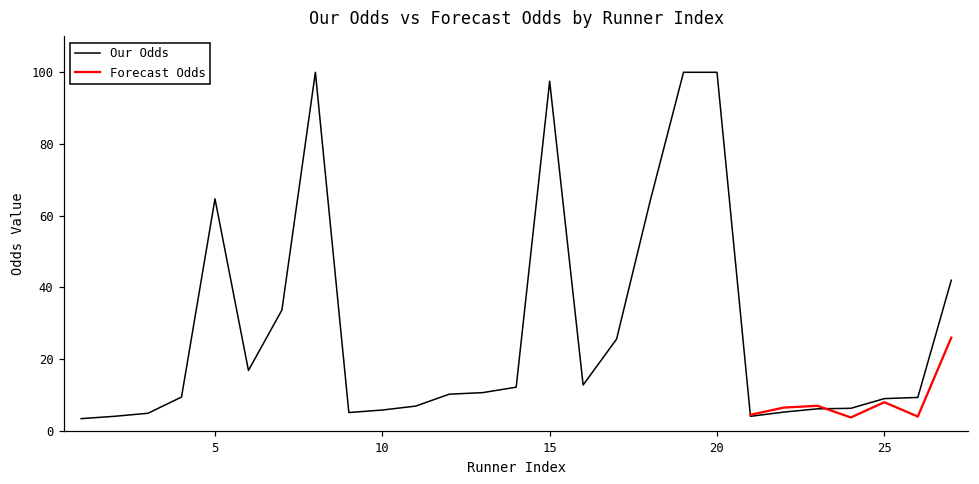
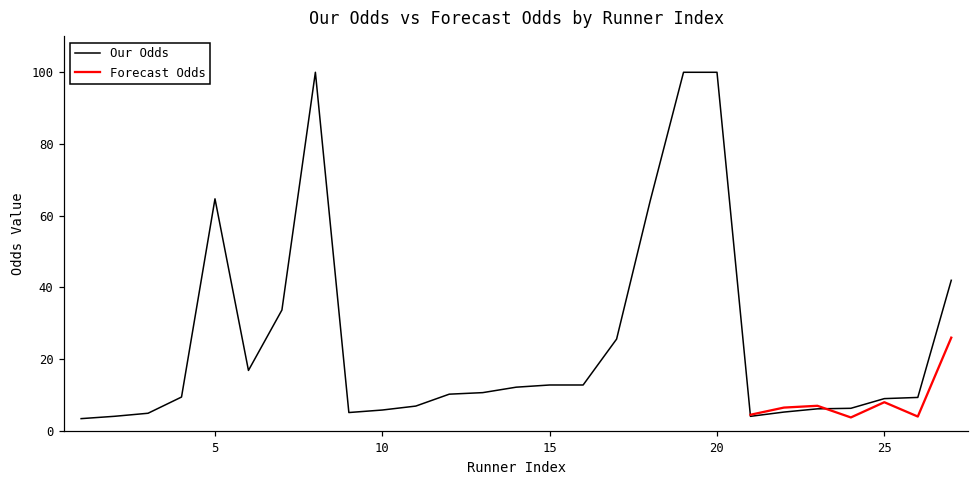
Our Odds, 15: 98 -> 13
